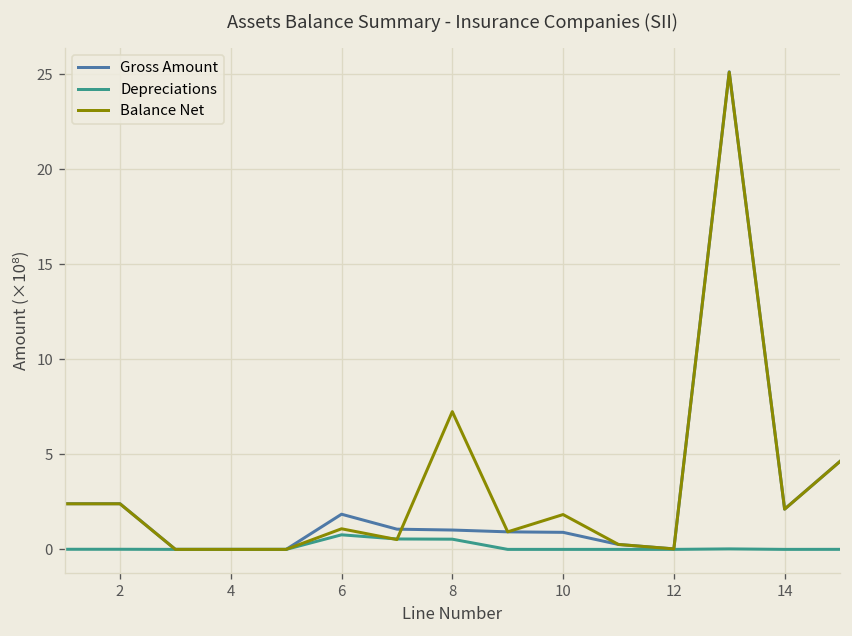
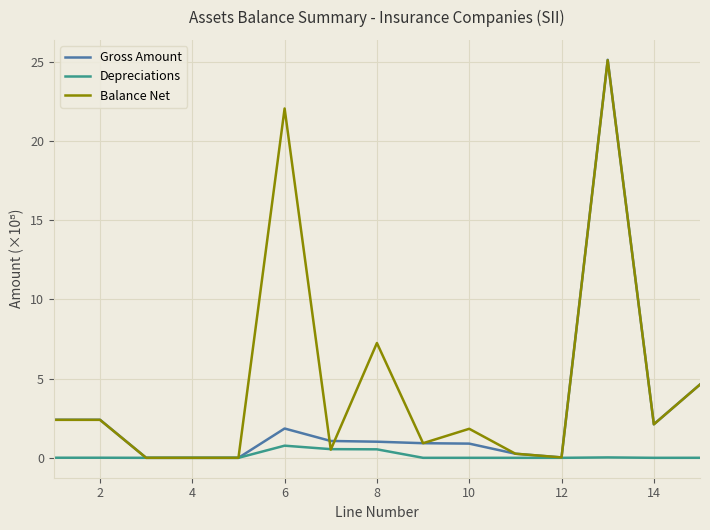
Balance Net, 6: 1.1 -> 22.1
